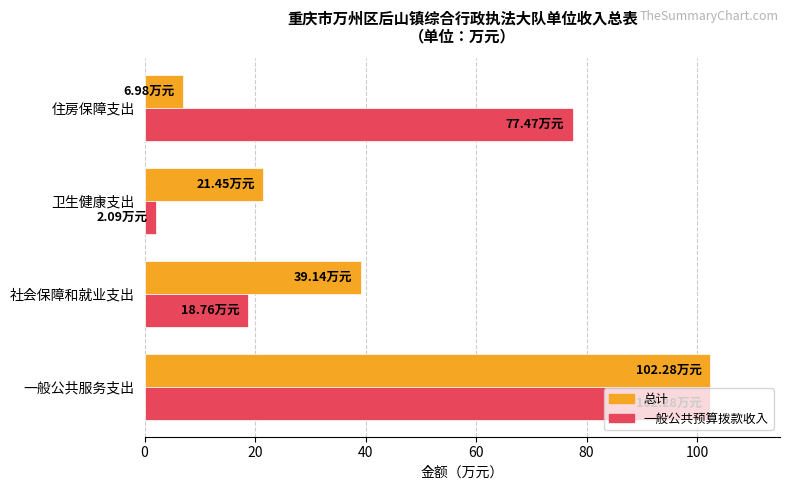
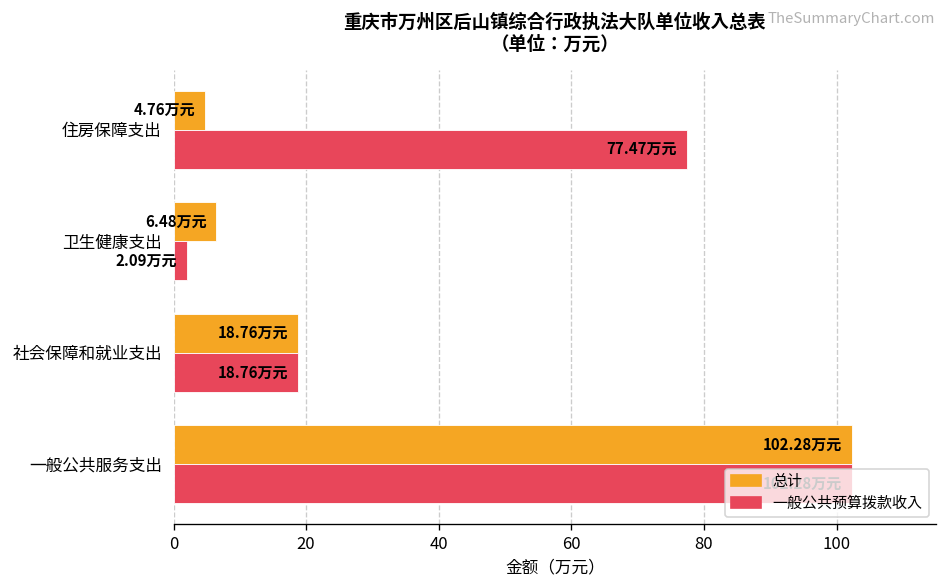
总计, 住房保障支出: 6.98 -> 4.76
总计, 卫生健康支出: 21.45 -> 6.48
总计, 社会保障和就业支出: 39.14 -> 18.76
